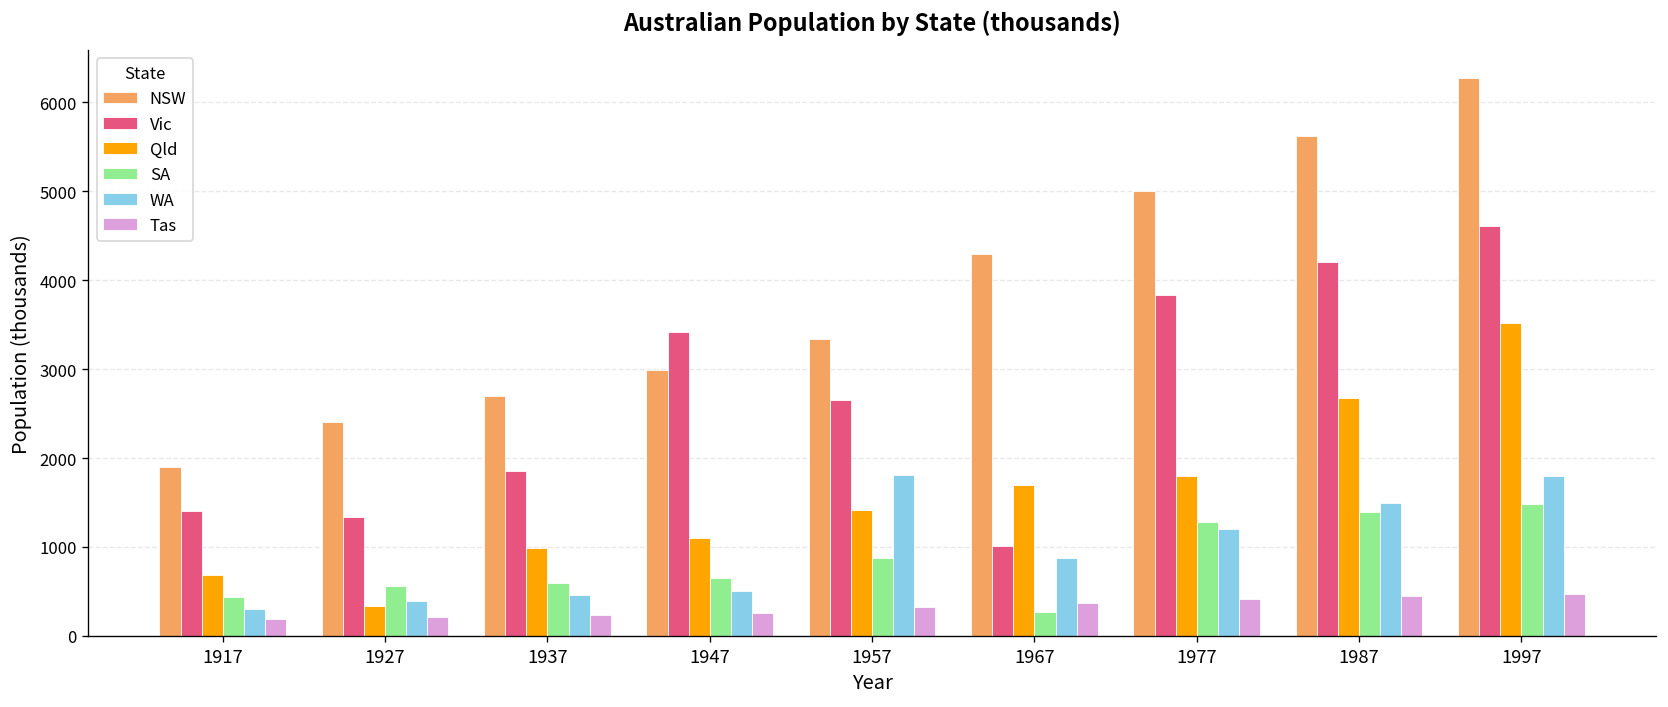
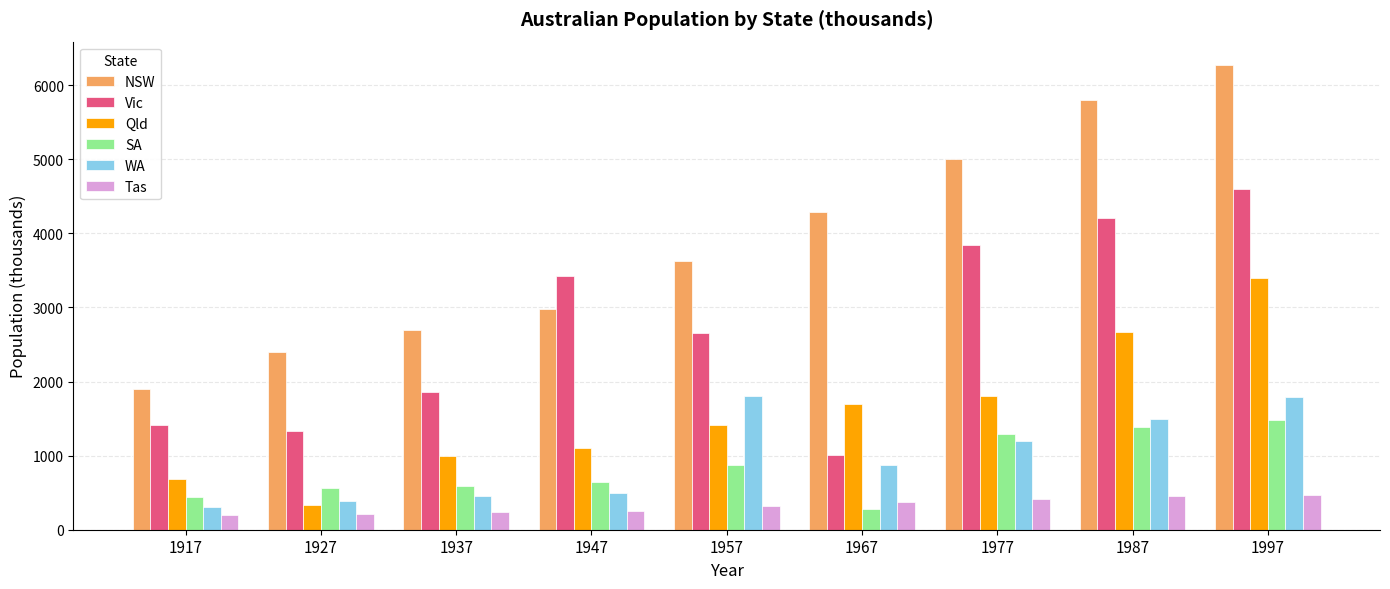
NSW, 1957: 3300 -> 3600
NSW, 1987: 5600 -> 5800
Qld, 1997: 3500 -> 3400
